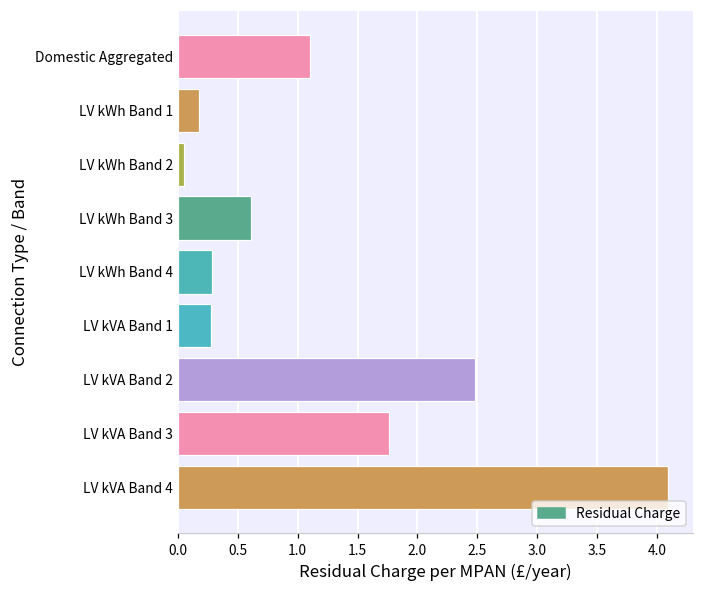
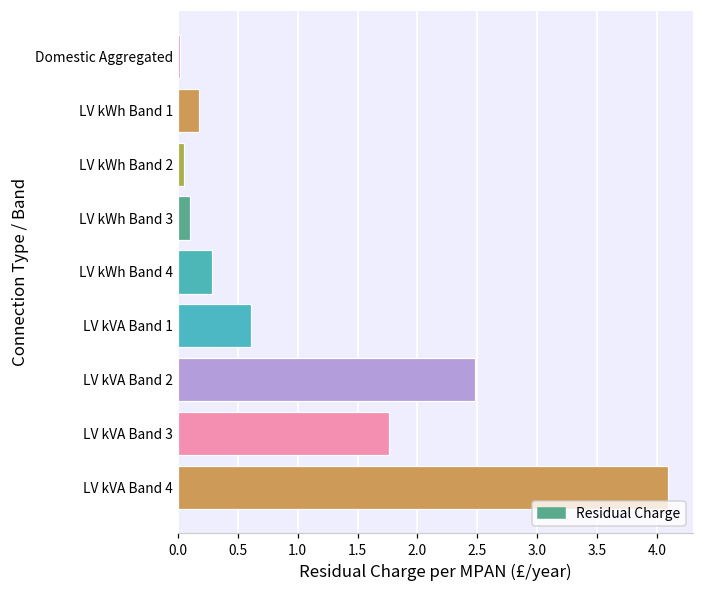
Domestic Aggregated: 1.10 -> 0.02
LV kWh Band 3: 0.61 -> 0.10
LV kVA Band 1: 0.27 -> 0.61
